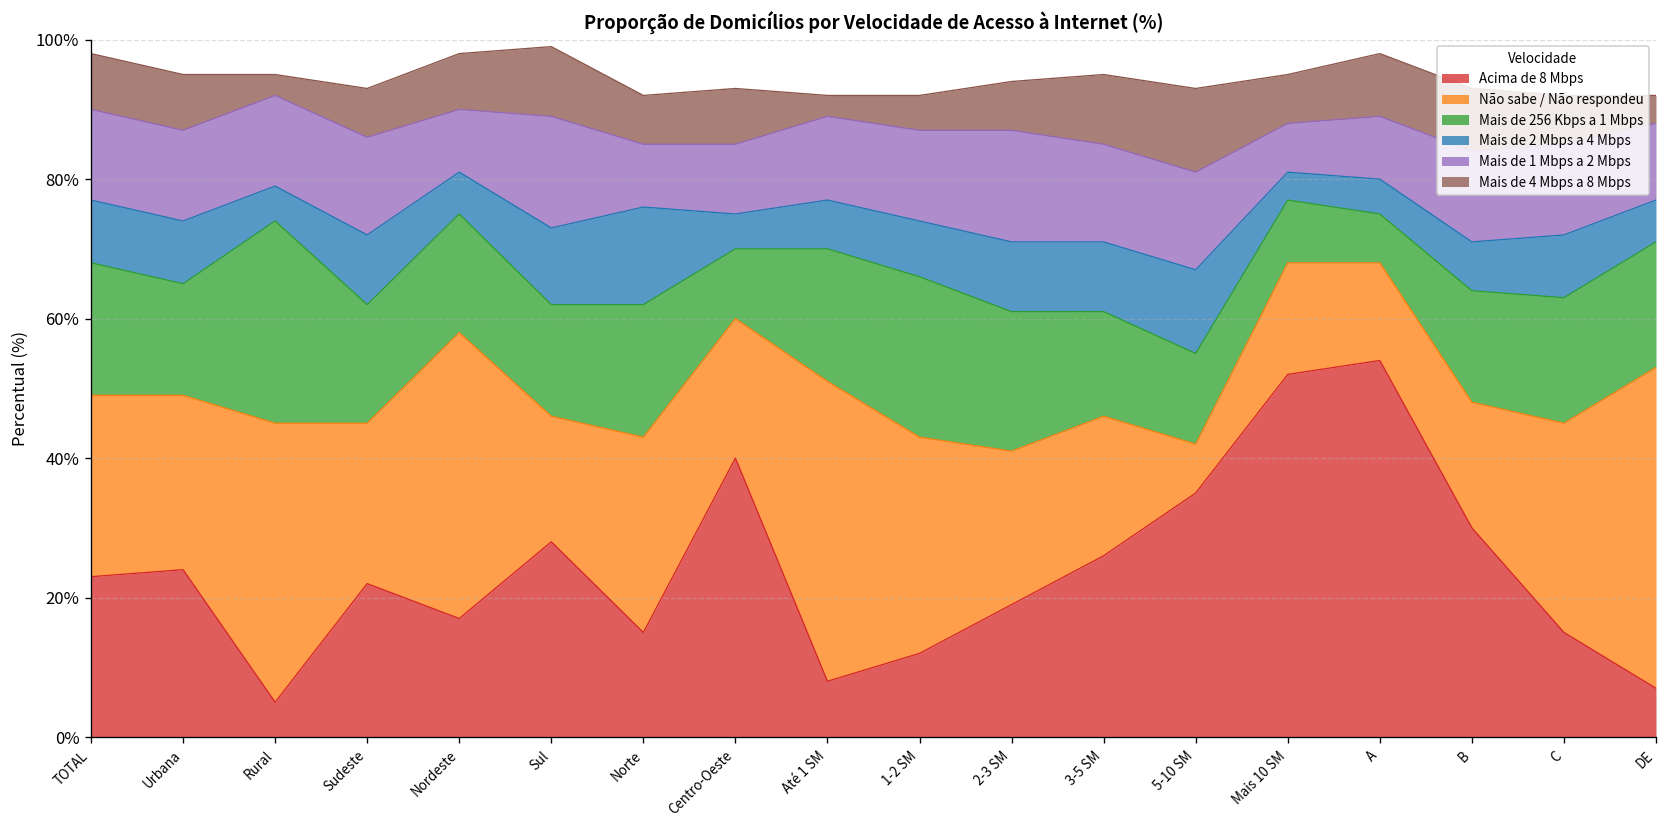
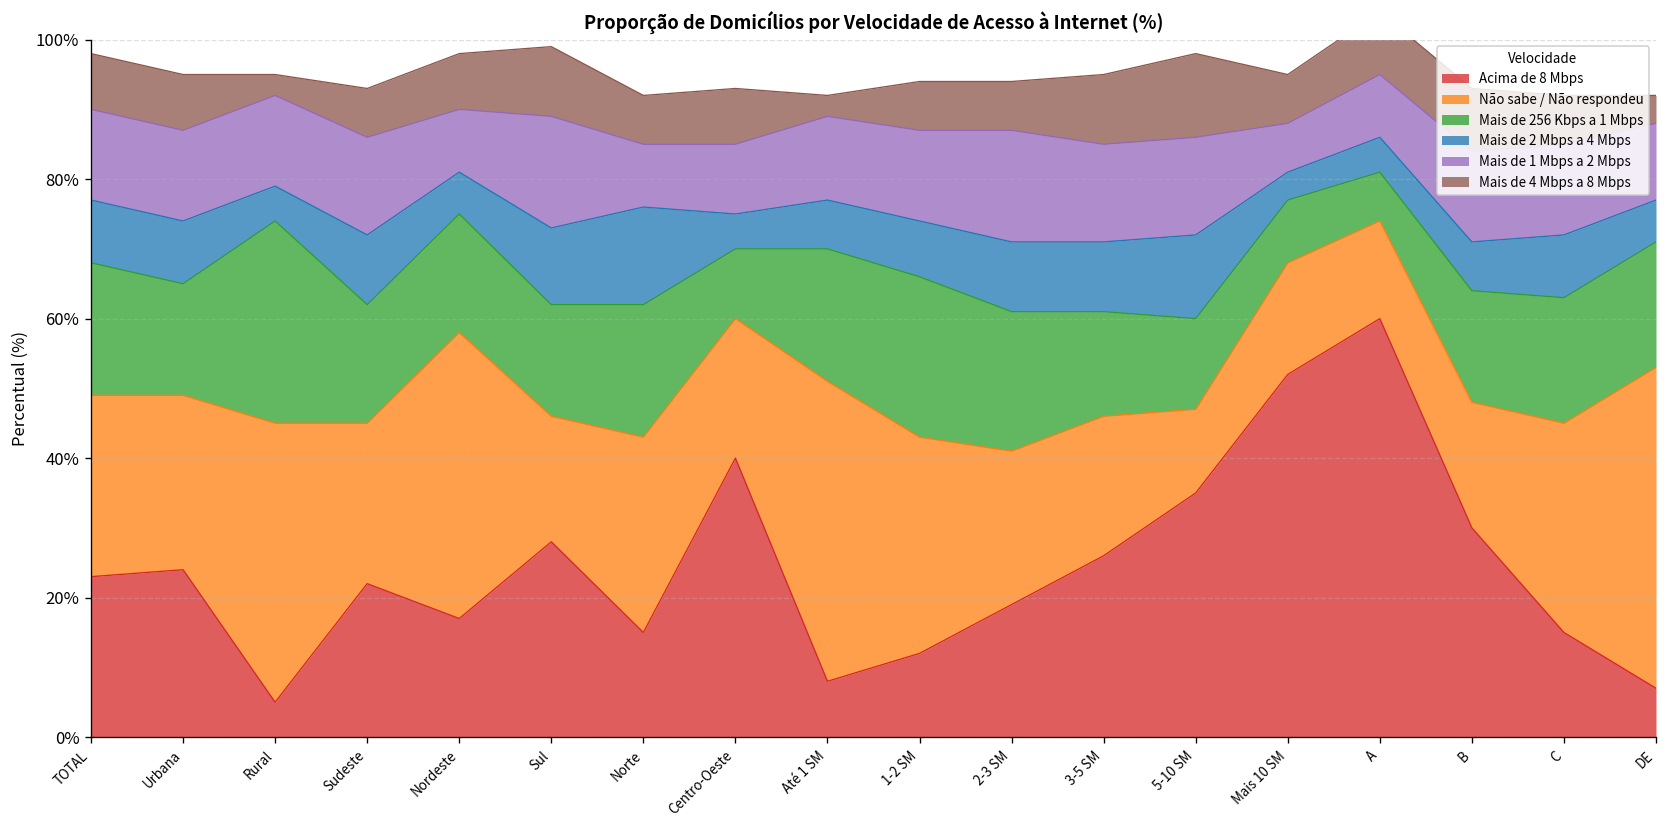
Mais de 4 Mbps a 8 Mbps, 1-2 SM: 5% -> 7%
Não sabe / Não respondeu, 5-10 SM: 7% -> 12%
Acima de 8 Mbps, A: 54% -> 60%
